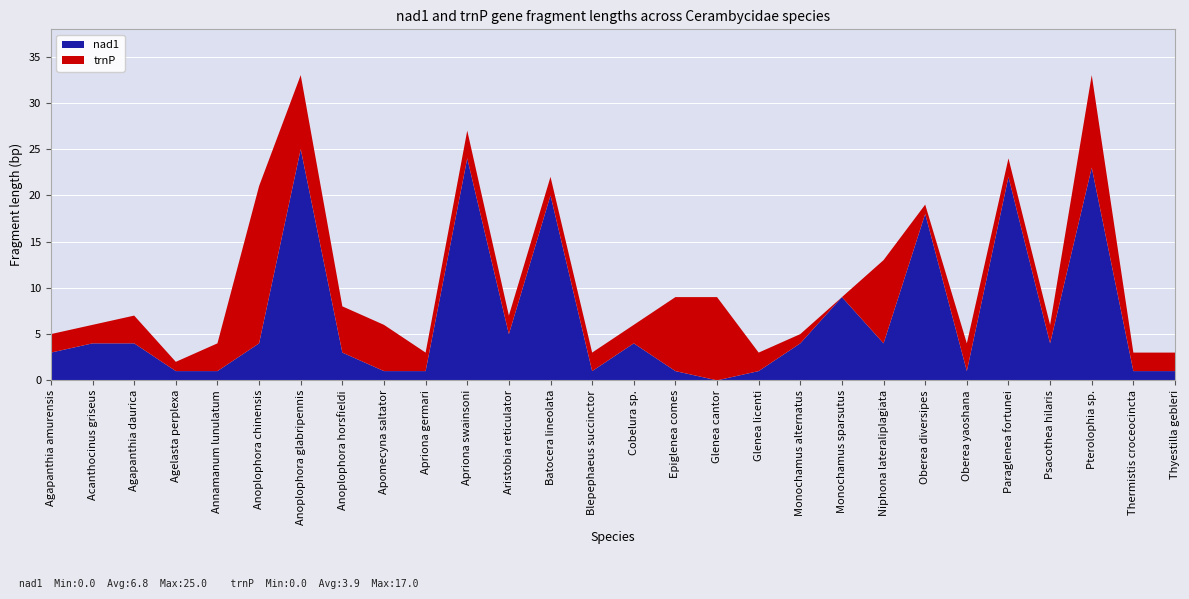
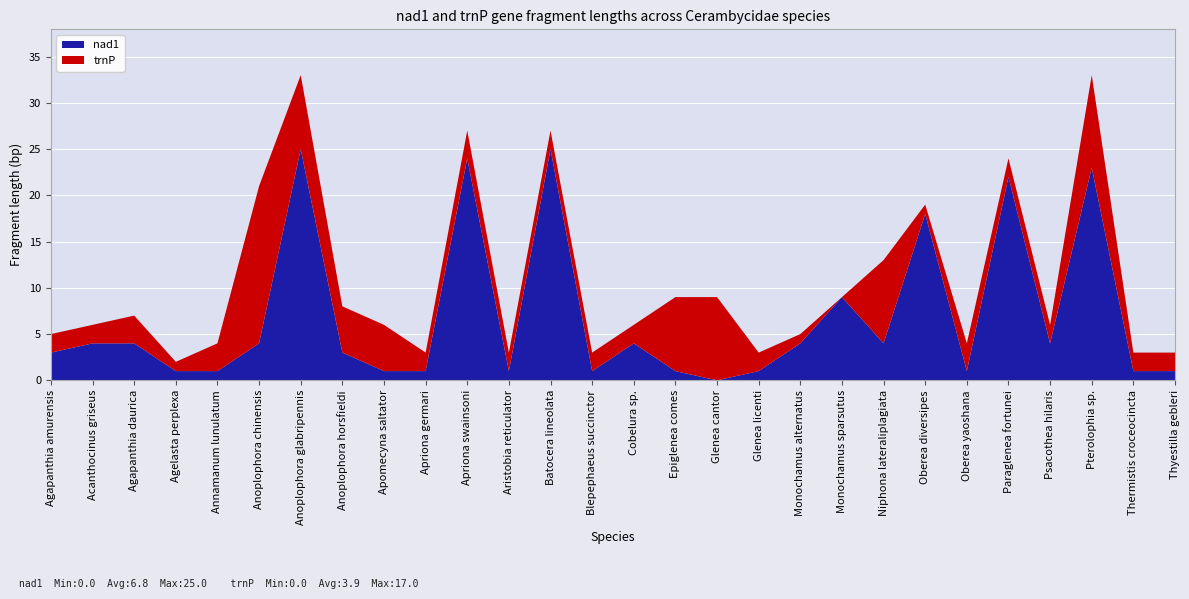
nad1, Aristobia reticulator: 5 -> 1
nad1, Batocera lineolata: 20 -> 25
